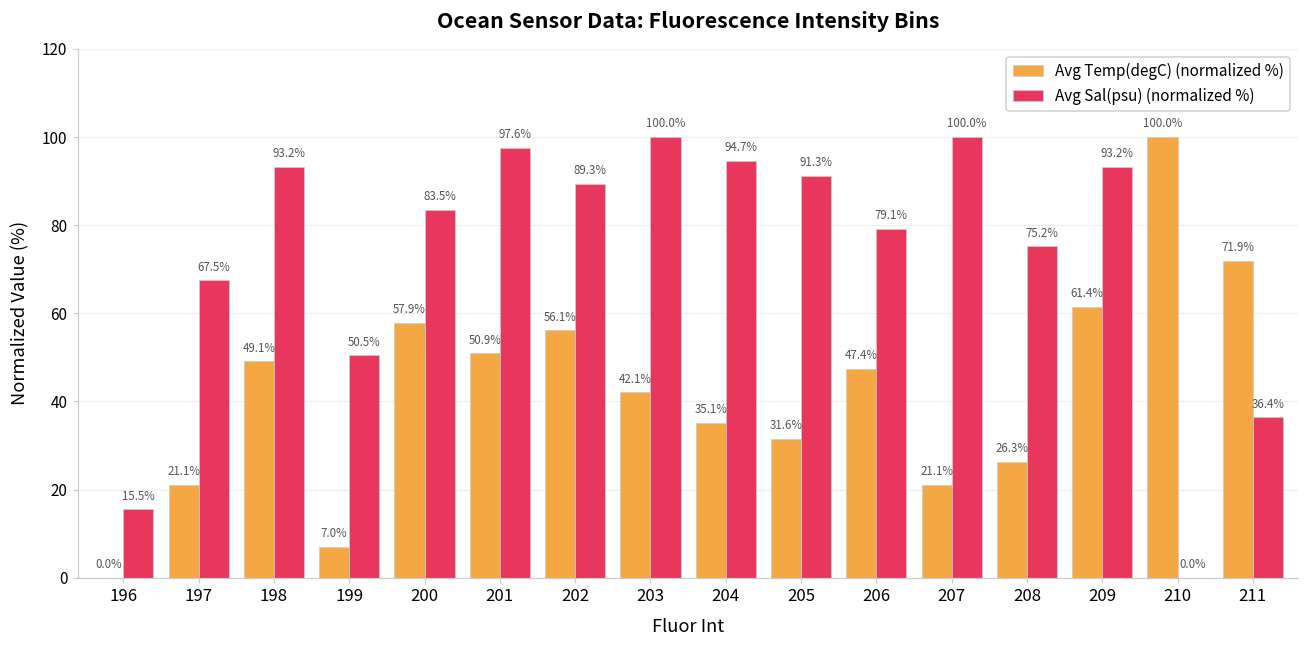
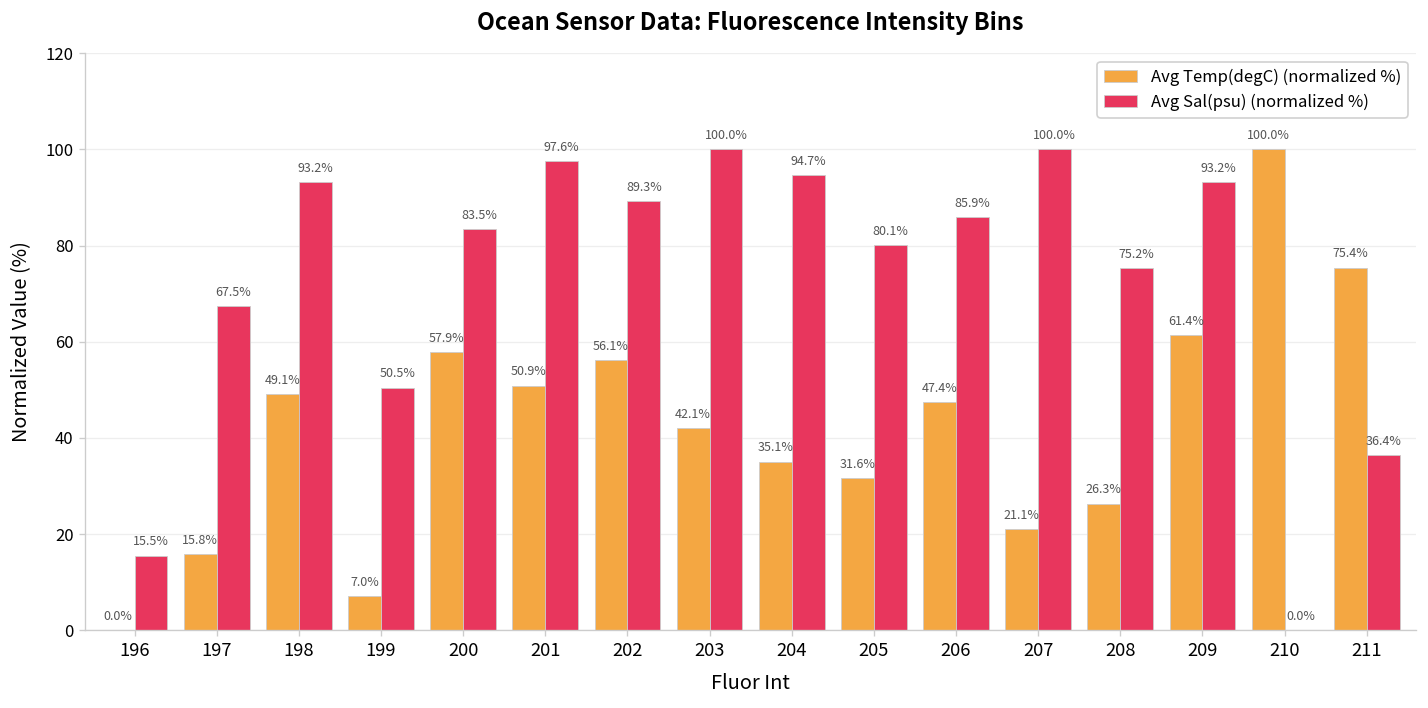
Avg Temp(degC) (normalized %), 197: 21.1% -> 15.8%
Avg Sal(psu) (normalized %), 205: 91.3% -> 80.1%
Avg Sal(psu) (normalized %), 206: 79.1% -> 85.9%
Avg Temp(degC) (normalized %), 211: 71.9% -> 75.4%
